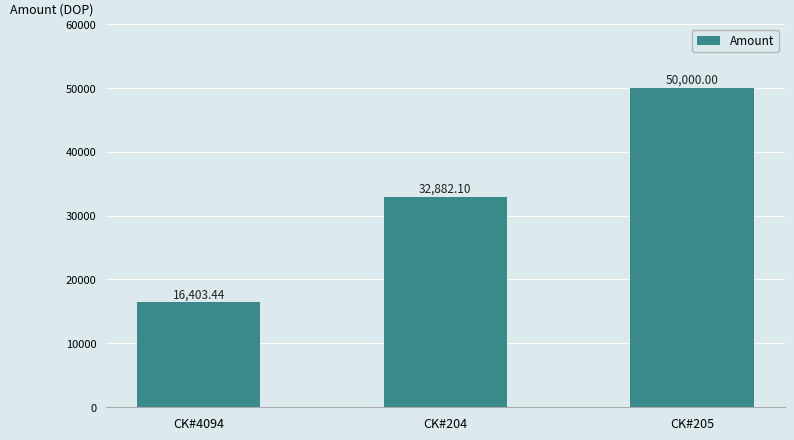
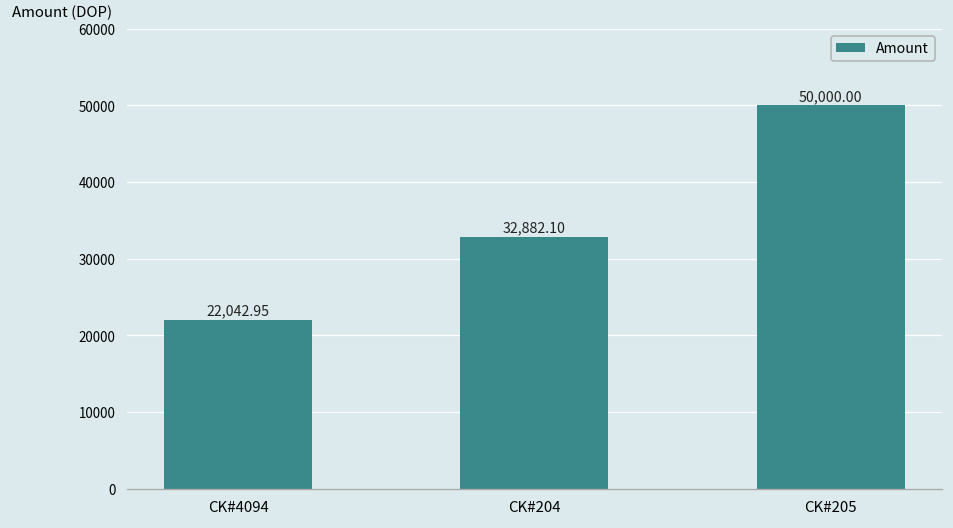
CK#4094: 16,403.44 -> 22,042.95
